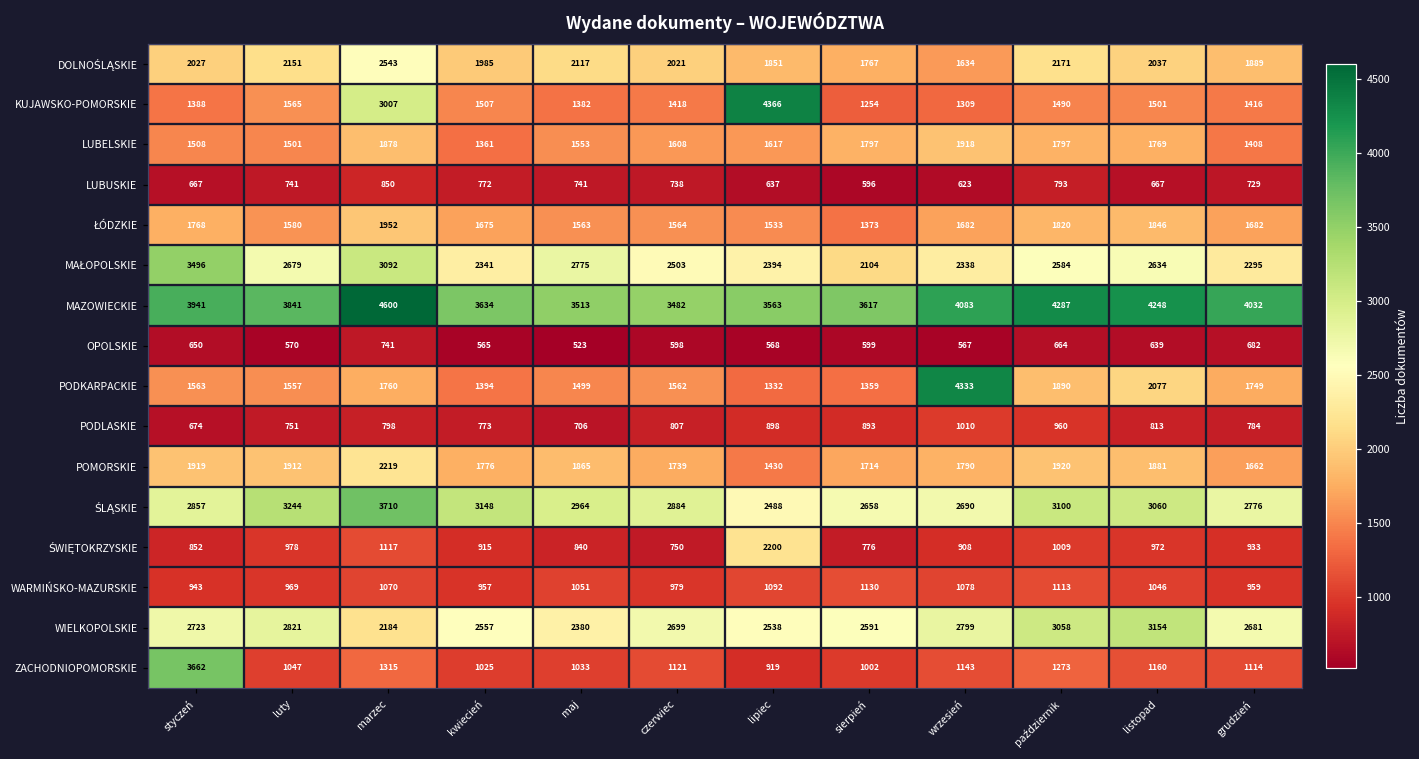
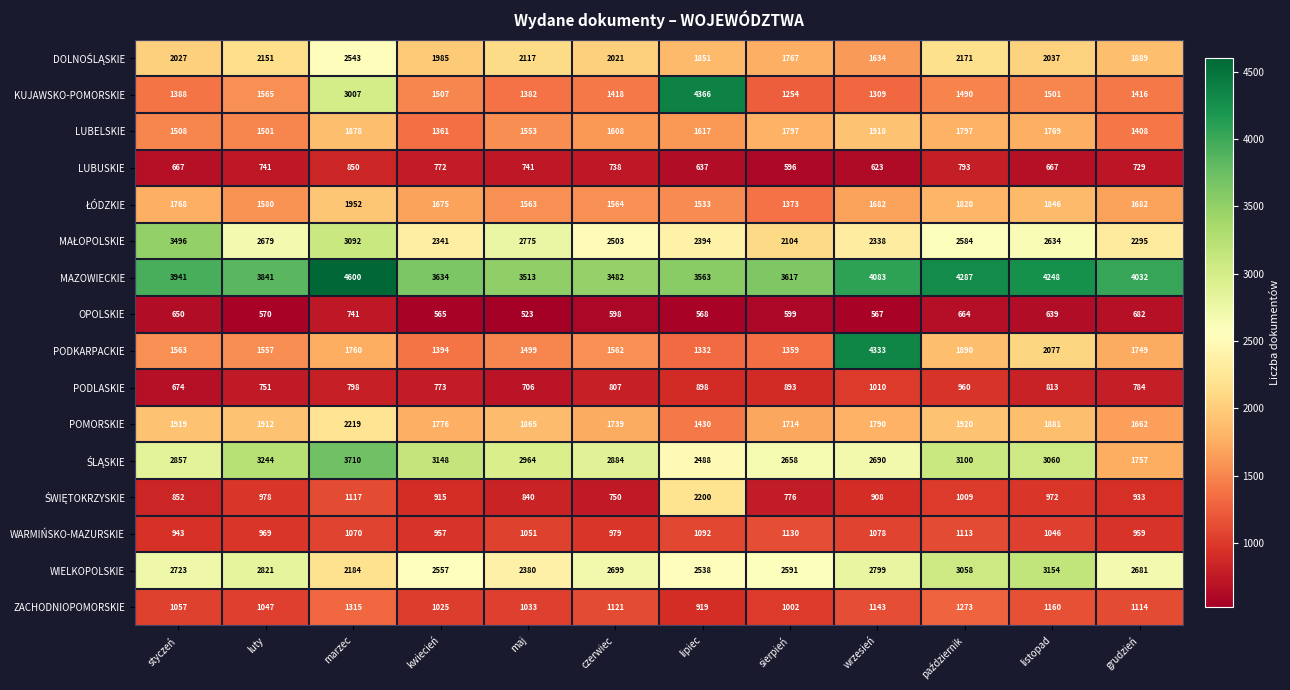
ŚLĄSKIE, grudzień: 2776 -> 1757
ZACHODNIOPOMORSKIE, styczeń: 3662 -> 1057
